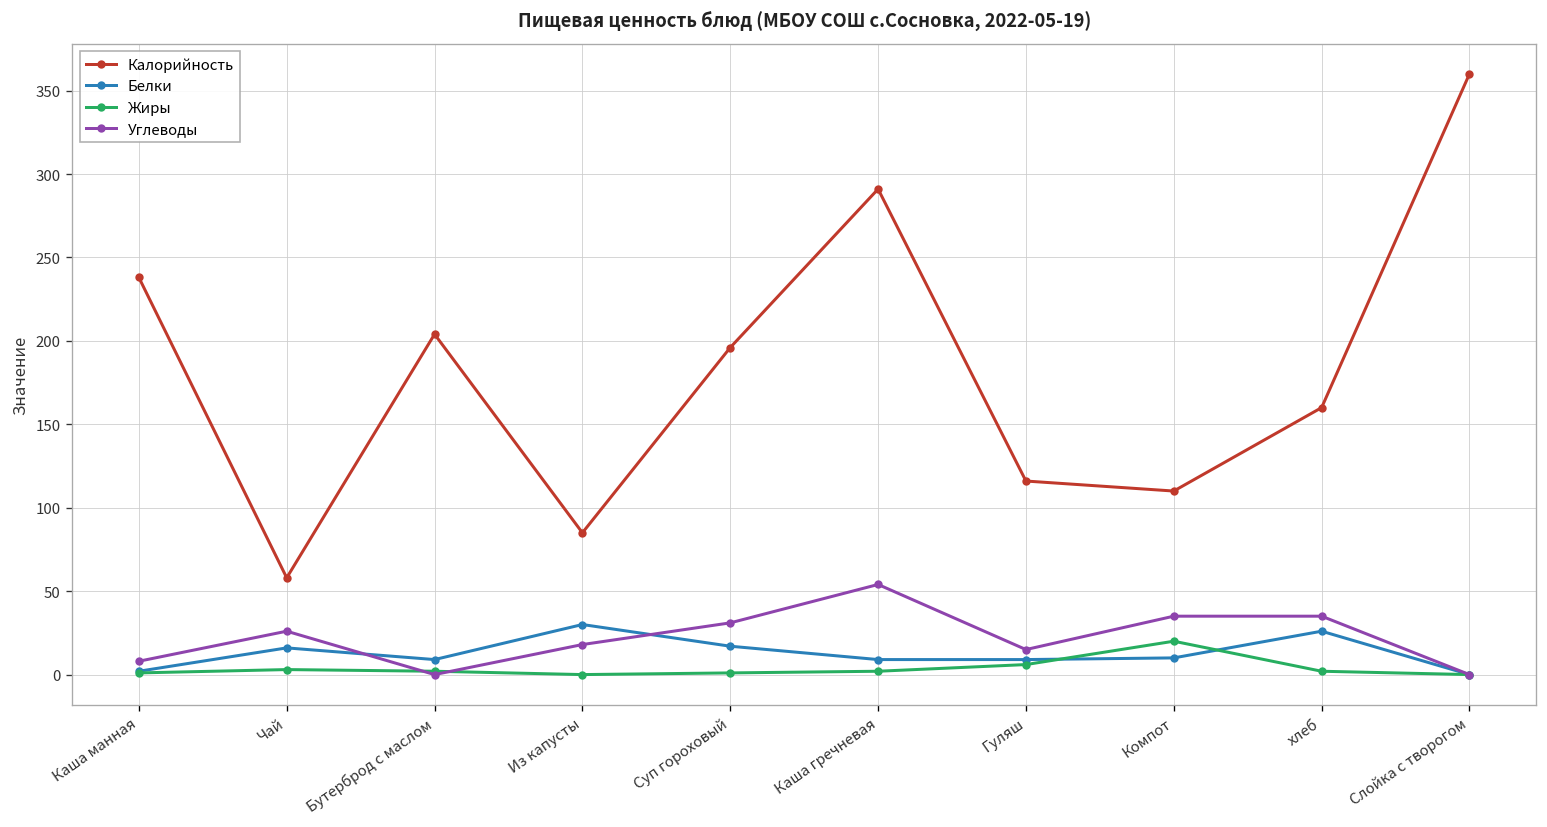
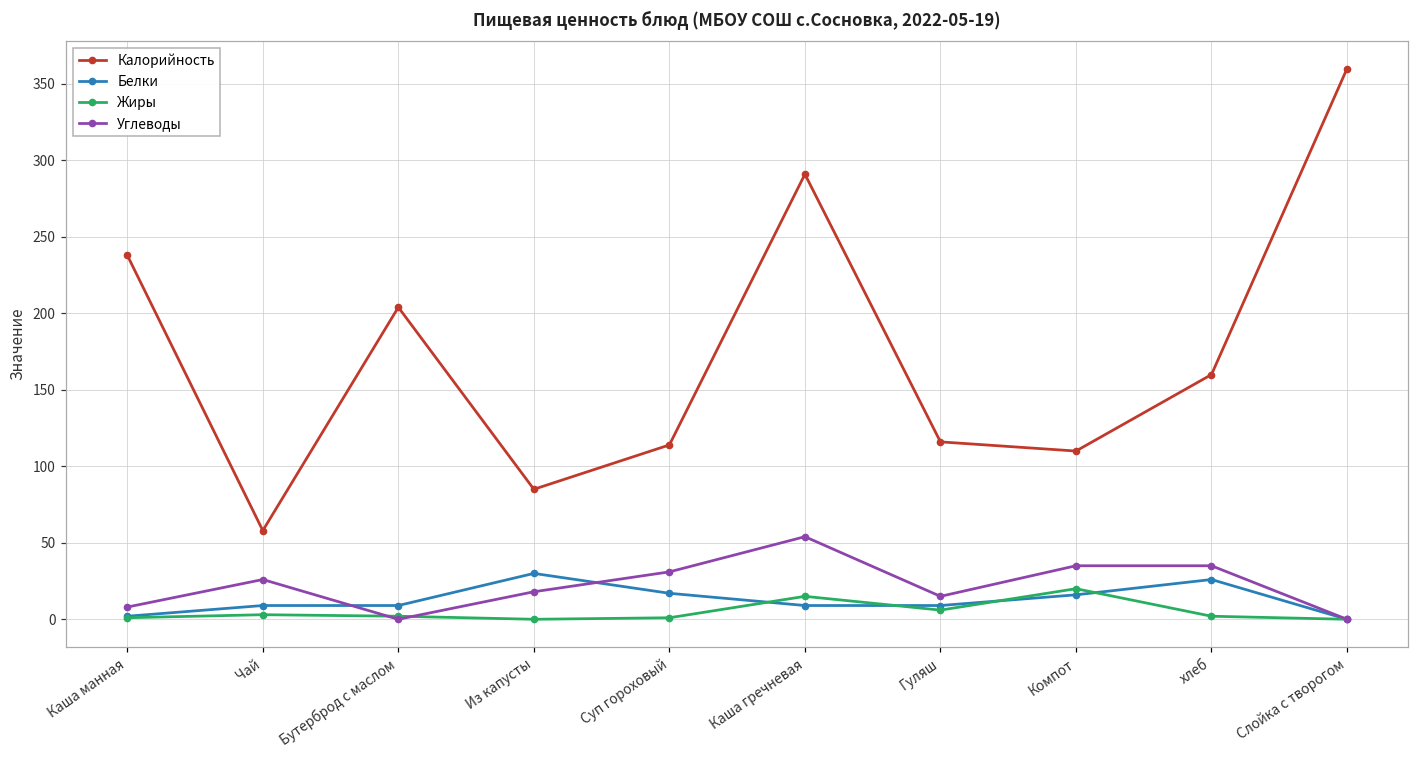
Белки, Чай: 16 -> 9
Калорийность, Суп гороховый: 196 -> 114
Жиры, Каша гречневая: 2 -> 15
Белки, Компот: 10 -> 16
